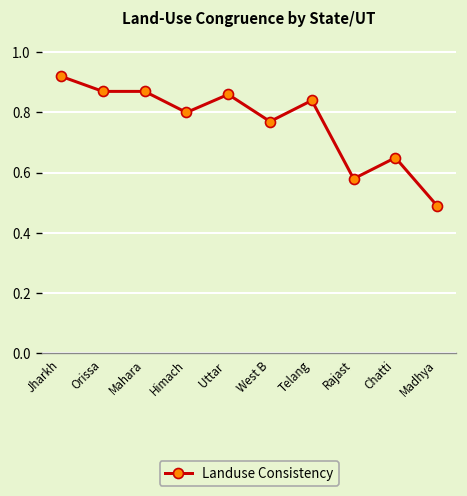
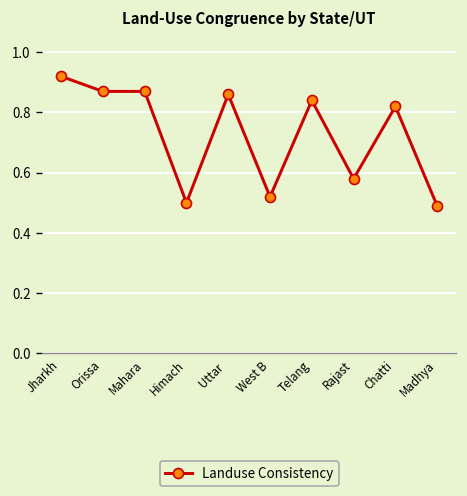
Himach: 0.8 -> 0.5
West B: 0.77 -> 0.52
Chatti: 0.65 -> 0.82
